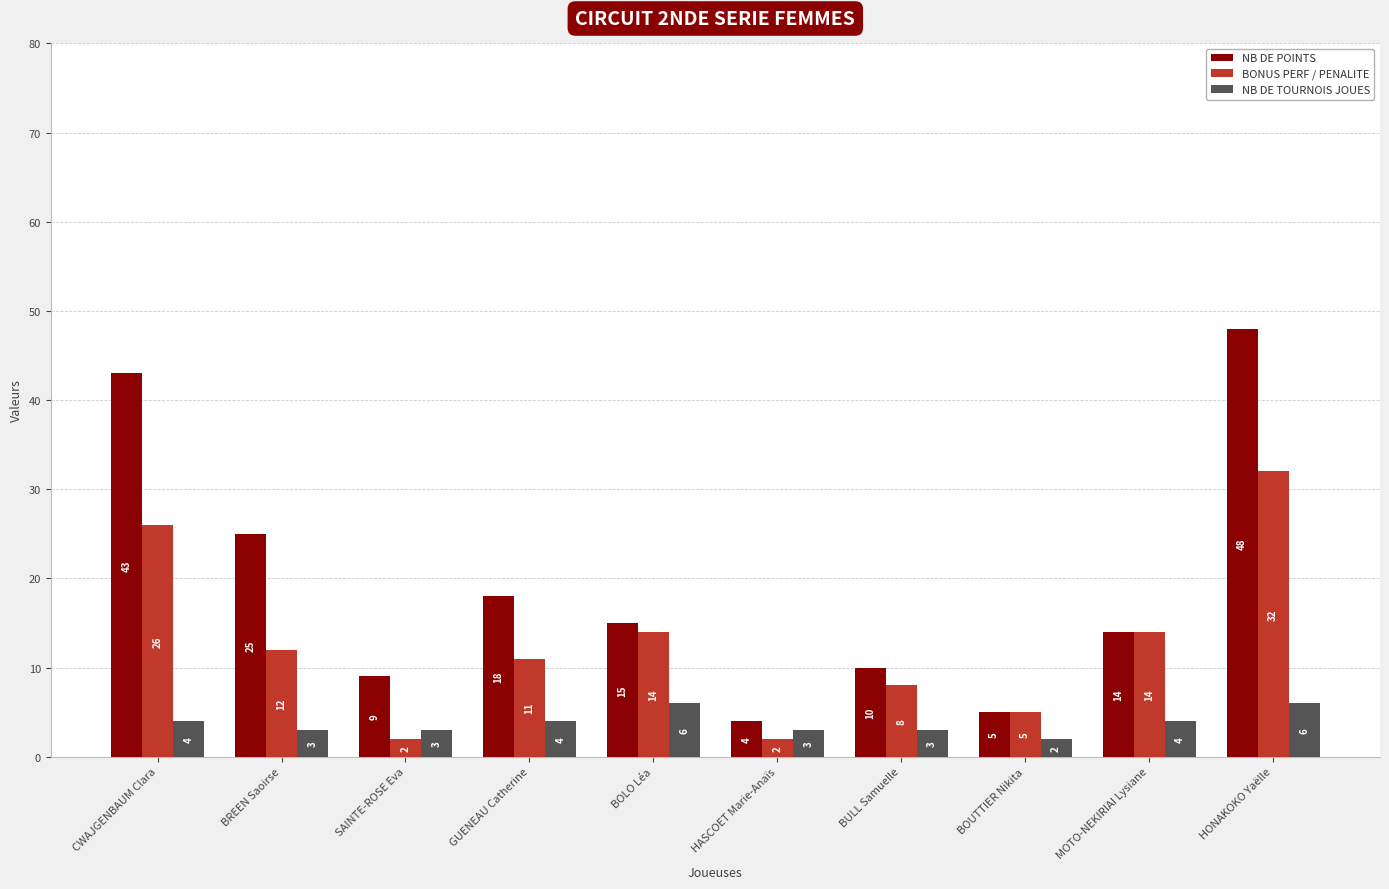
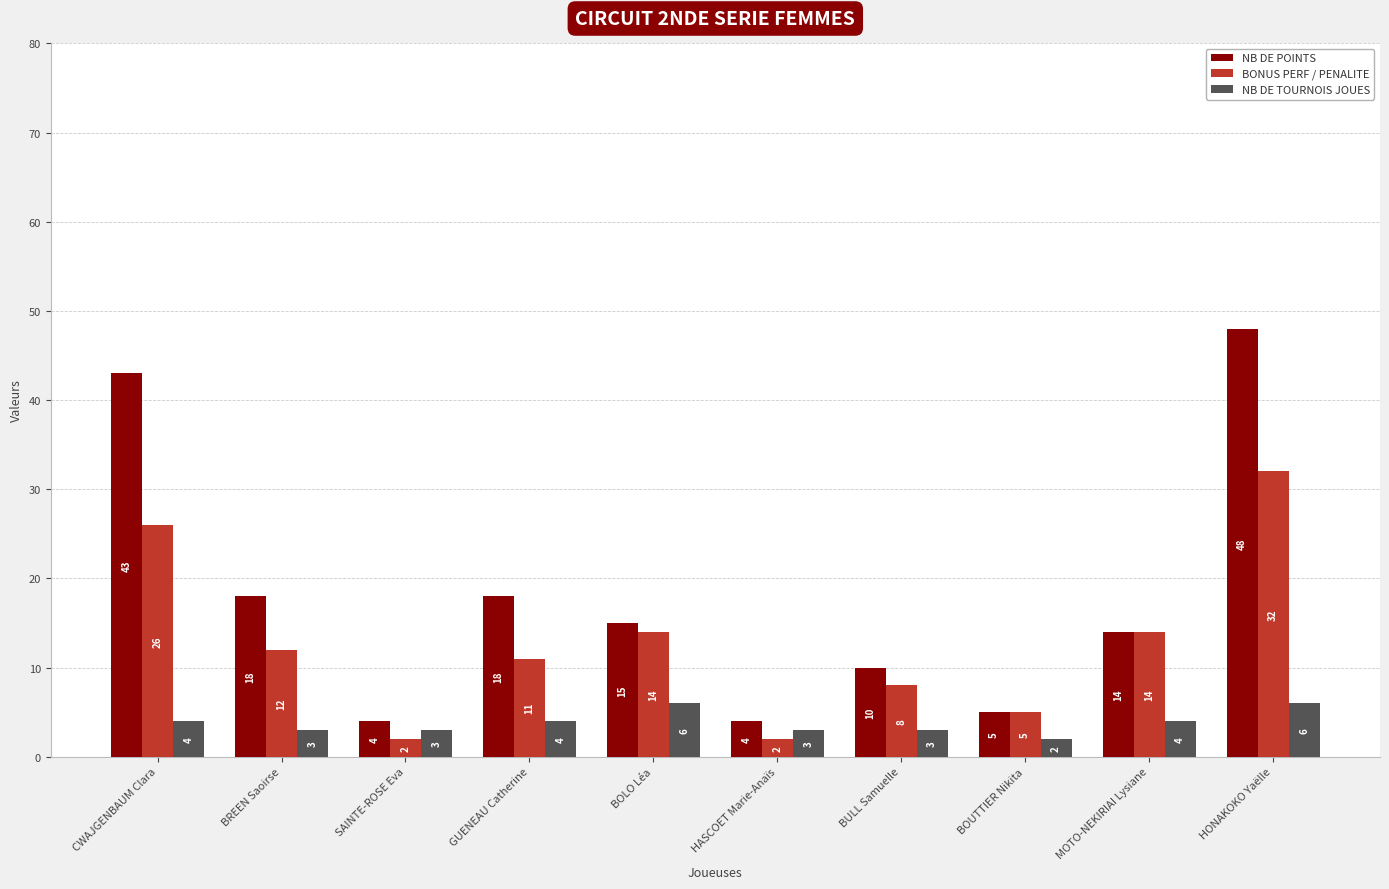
NB DE POINTS, BREEN Saoirse: 25 -> 18
NB DE POINTS, SAINTE-ROSE Eva: 9 -> 4
